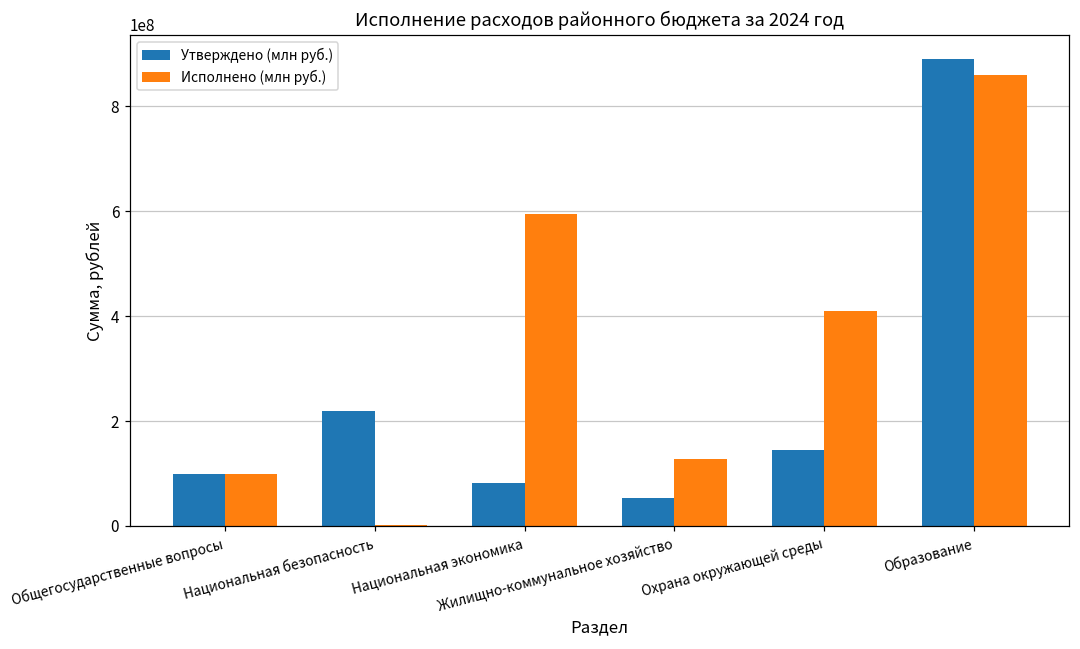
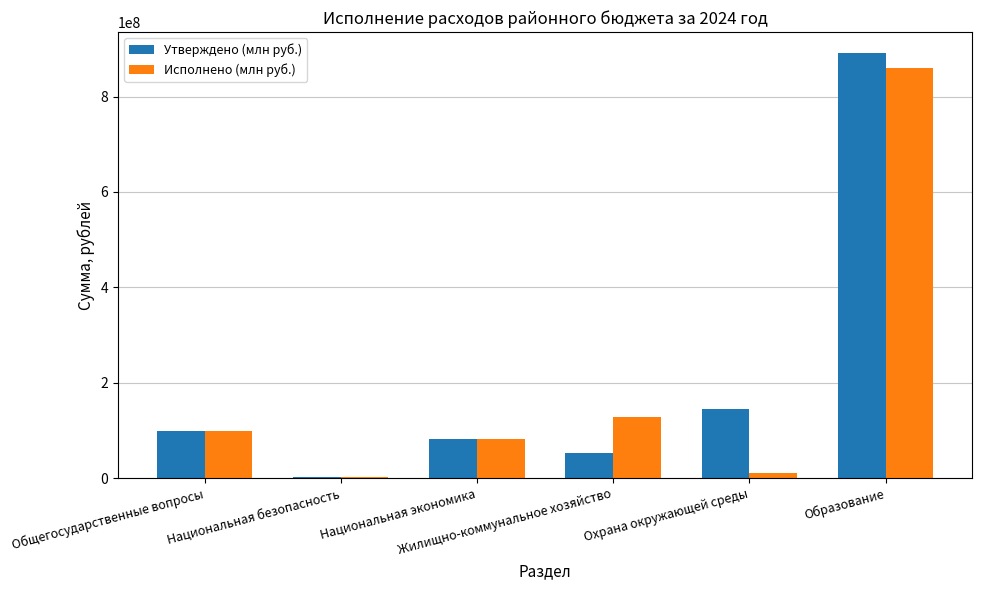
Утверждено (млн руб.), Национальная безопасность: 220000000 -> 0
Исполнено (млн руб.), Национальная экономика: 590000000 -> 80000000
Исполнено (млн руб.), Охрана окружающей среды: 410000000 -> 10000000
